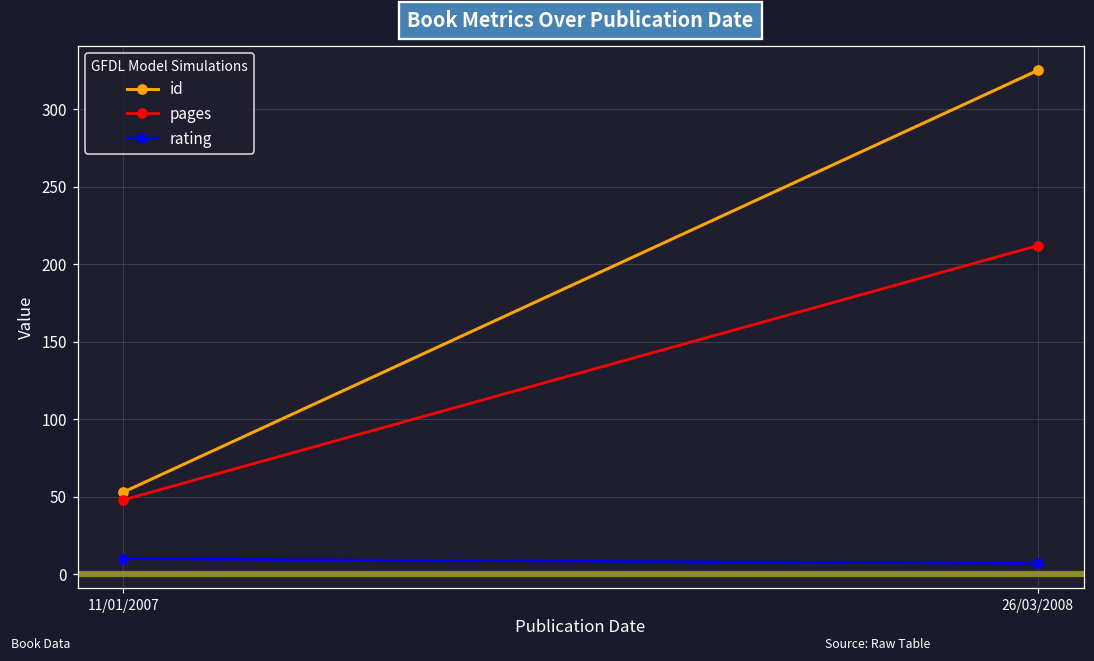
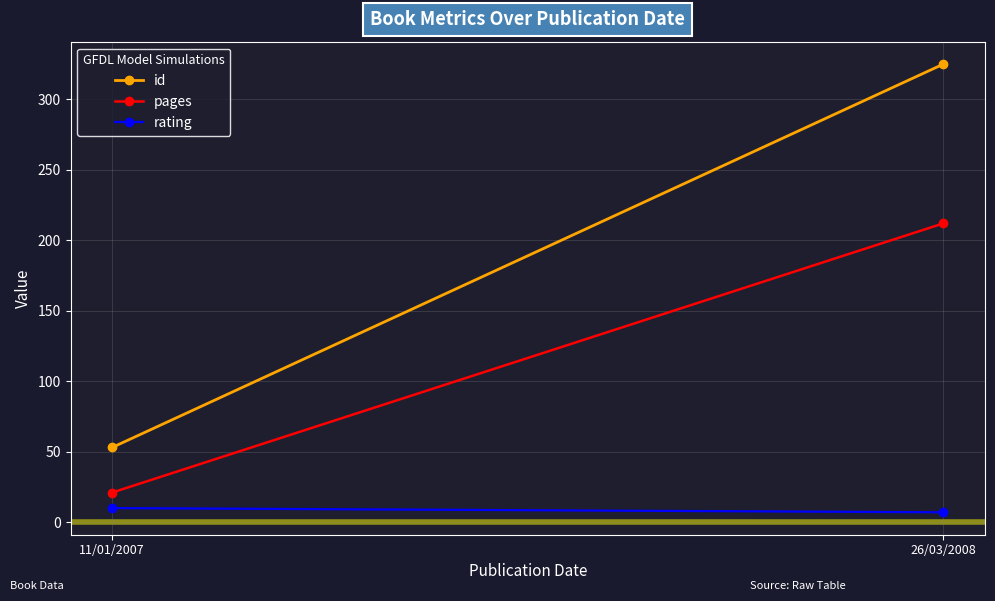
pages, 11/01/2007: 48 -> 21
